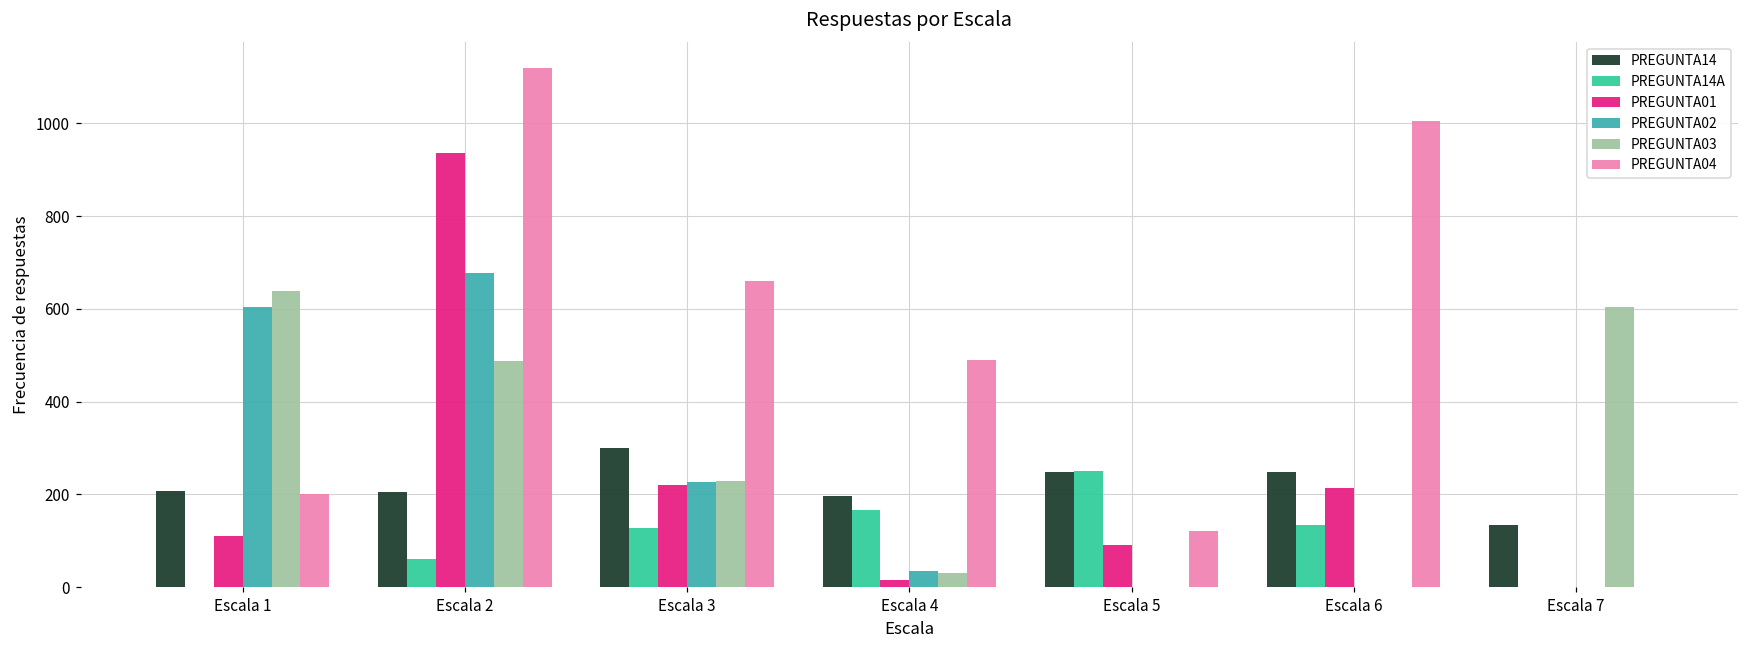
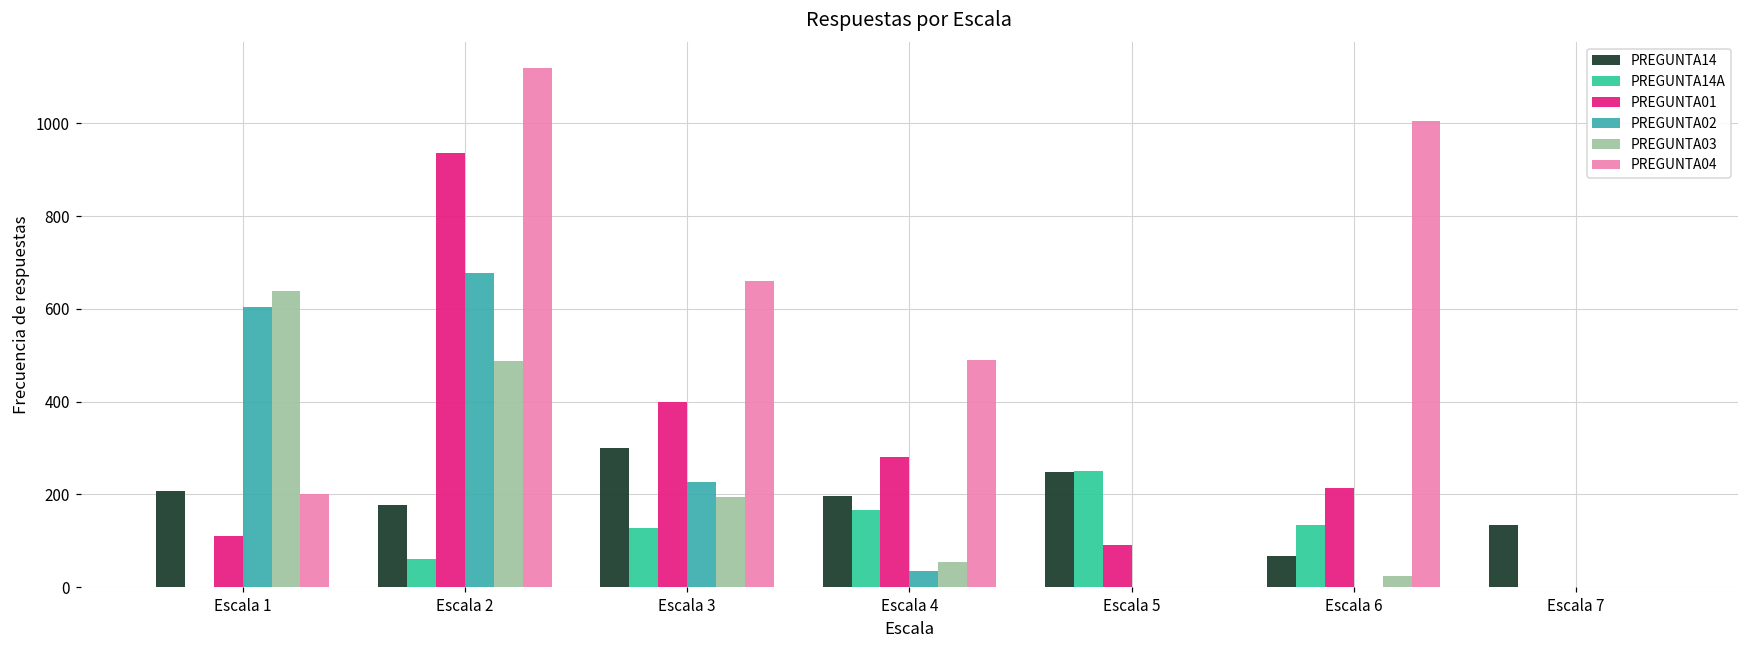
PREGUNTA14, Escala 2: 200 -> 180
PREGUNTA01, Escala 3: 220 -> 400
PREGUNTA03, Escala 3: 230 -> 200
PREGUNTA01, Escala 4: 20 -> 280
PREGUNTA03, Escala 4: 30 -> 50
PREGUNTA04, Escala 5: 120 -> 0
PREGUNTA14, Escala 6: 250 -> 70
PREGUNTA03, Escala 6: 0 -> 20
PREGUNTA03, Escala 7: 610 -> 0
